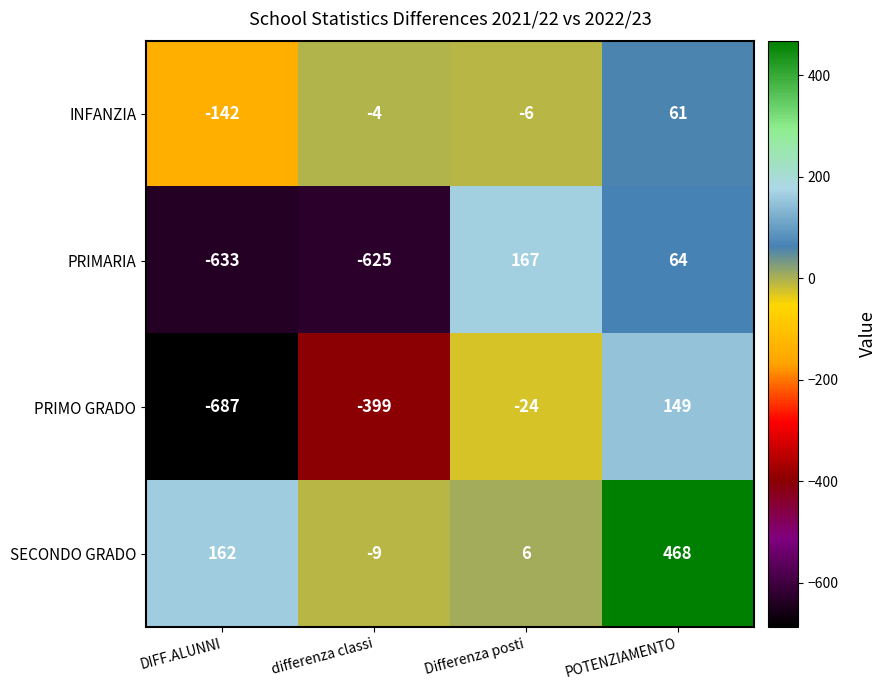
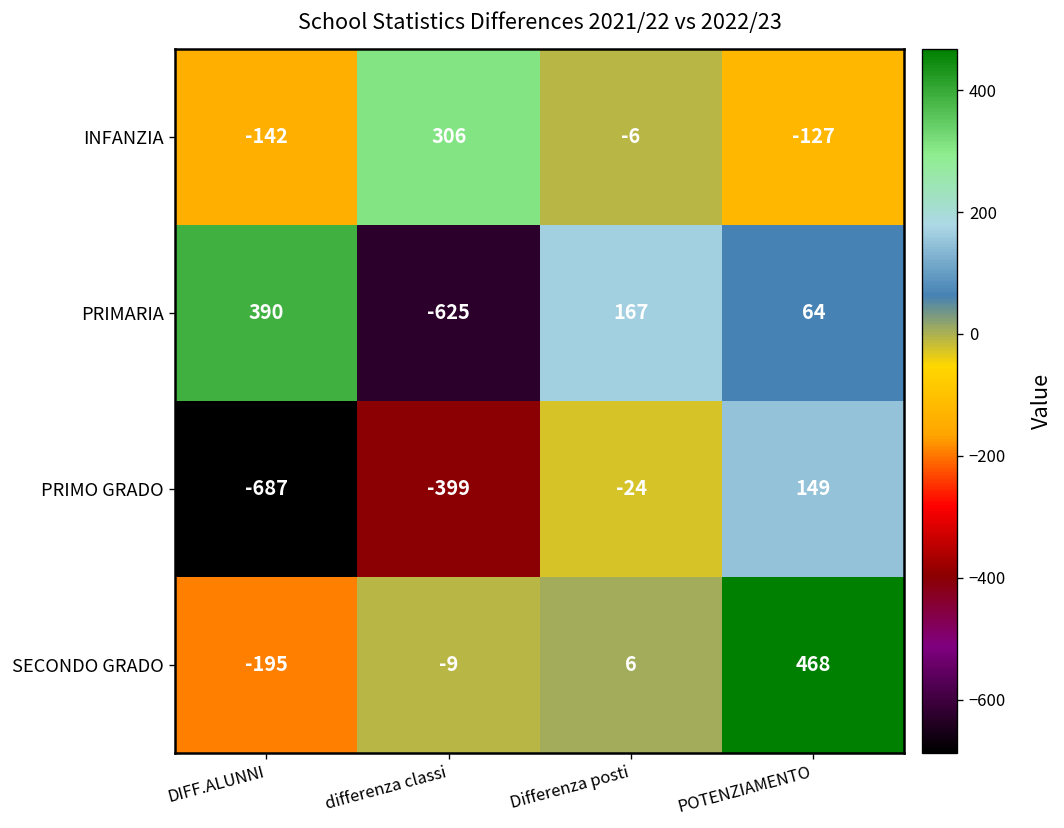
INFANZIA, differenza classi: -4 -> 306
INFANZIA, POTENZIAMENTO: 61 -> -127
PRIMARIA, DIFF.ALUNNI: -633 -> 390
SECONDO GRADO, DIFF.ALUNNI: 162 -> -195
